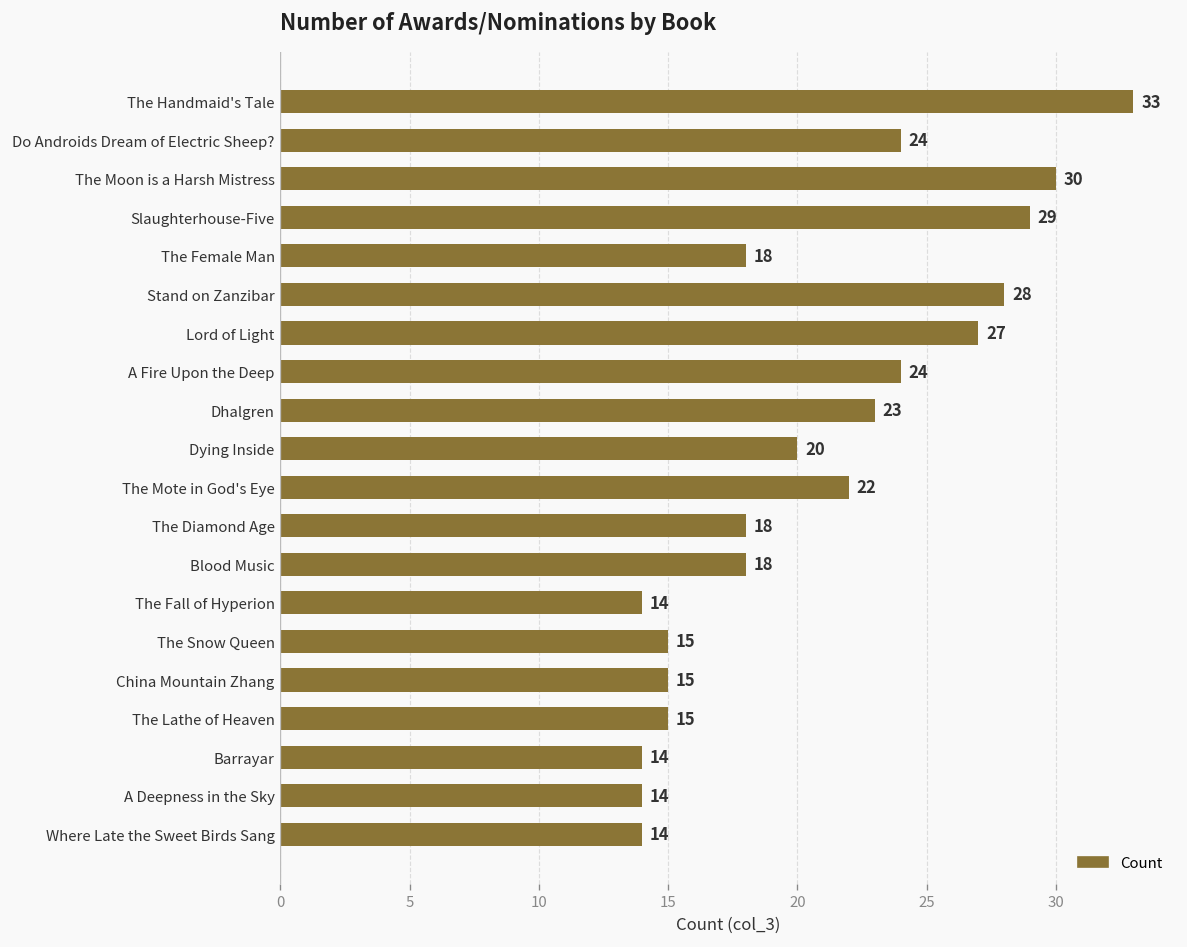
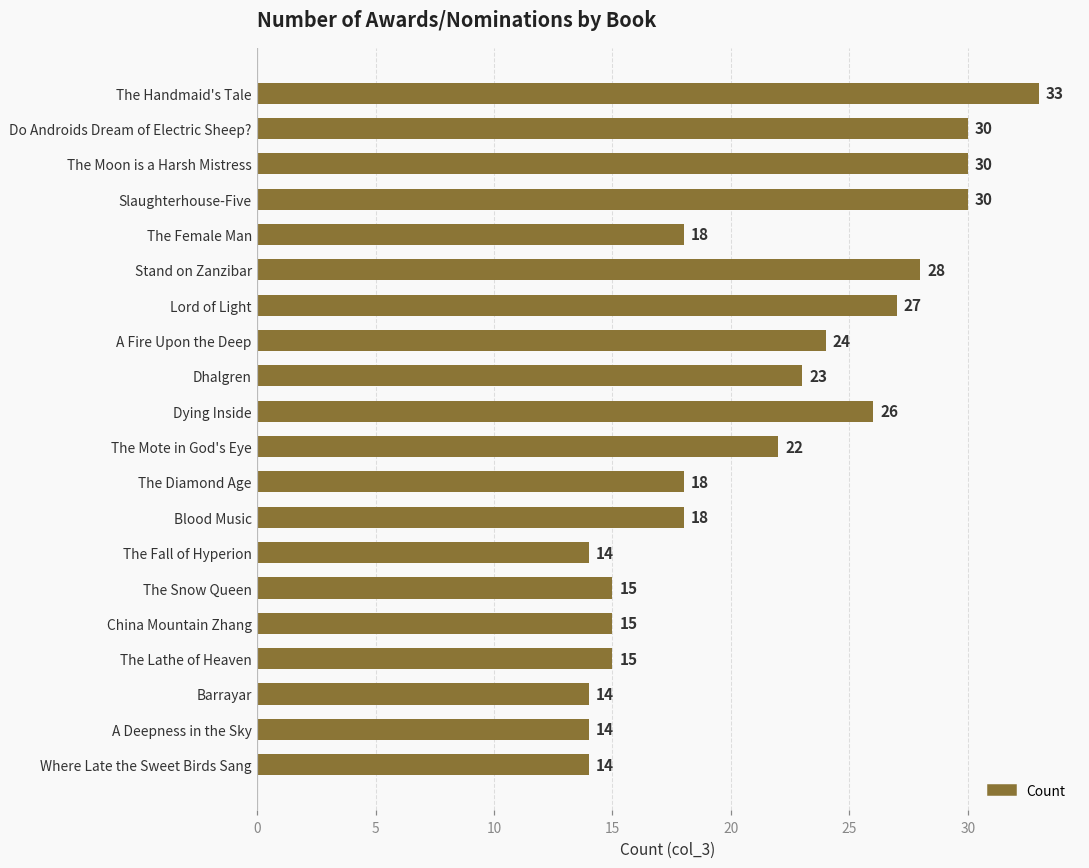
Do Androids Dream of Electric Sheep?: 24 -> 30
Slaughterhouse-Five: 29 -> 30
Dying Inside: 20 -> 26
